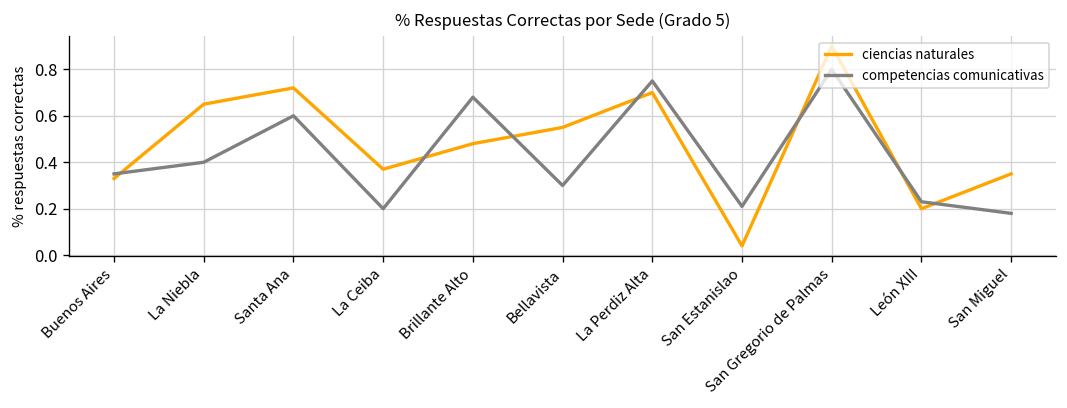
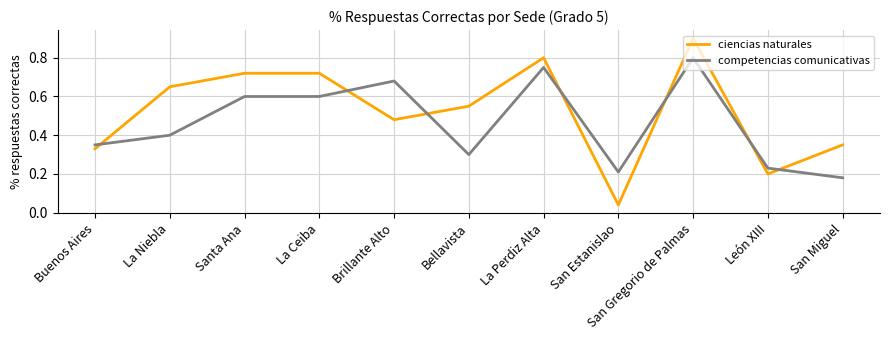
ciencias naturales, La Ceiba: 0.37 -> 0.72
competencias comunicativas, La Ceiba: 0.2 -> 0.6
ciencias naturales, La Perdiz Alta: 0.7 -> 0.8
